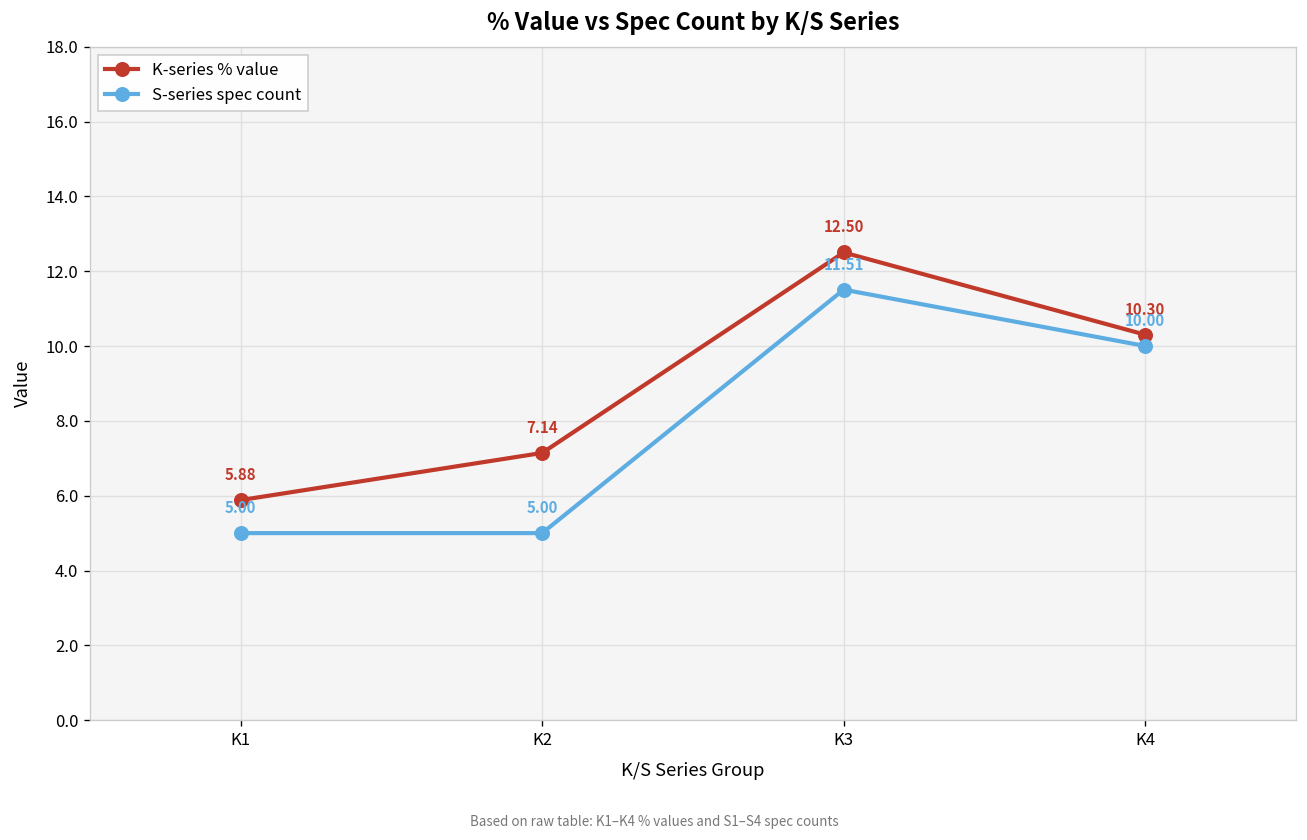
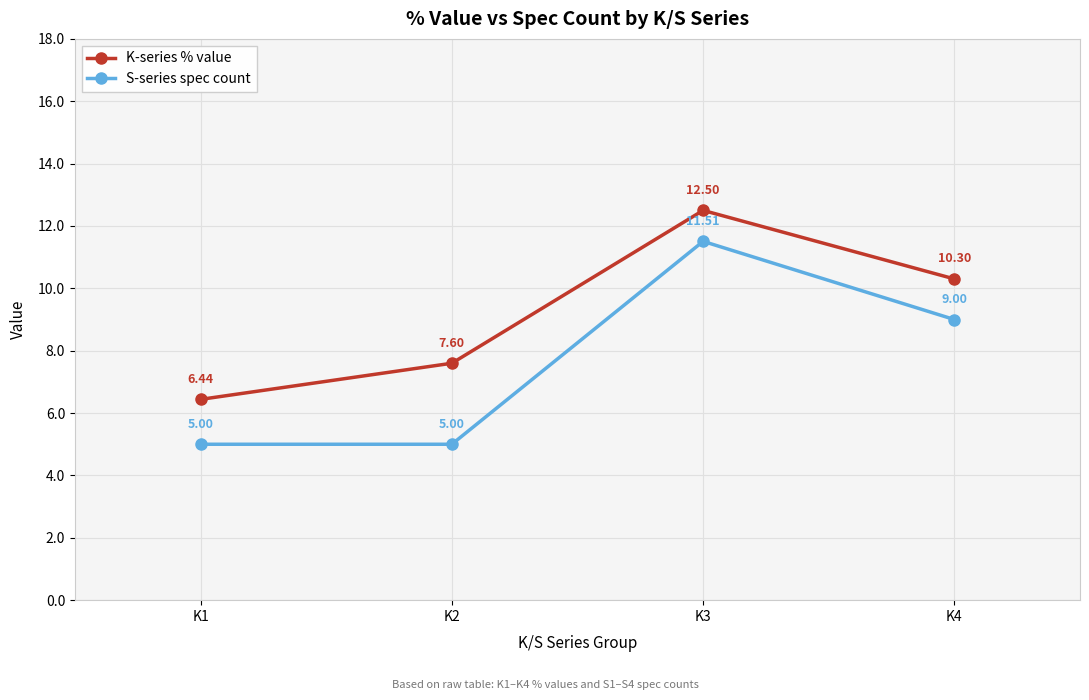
K-series % value, K1: 5.88 -> 6.44
K-series % value, K2: 7.14 -> 7.60
S-series spec count, K4: 10.00 -> 9.00
